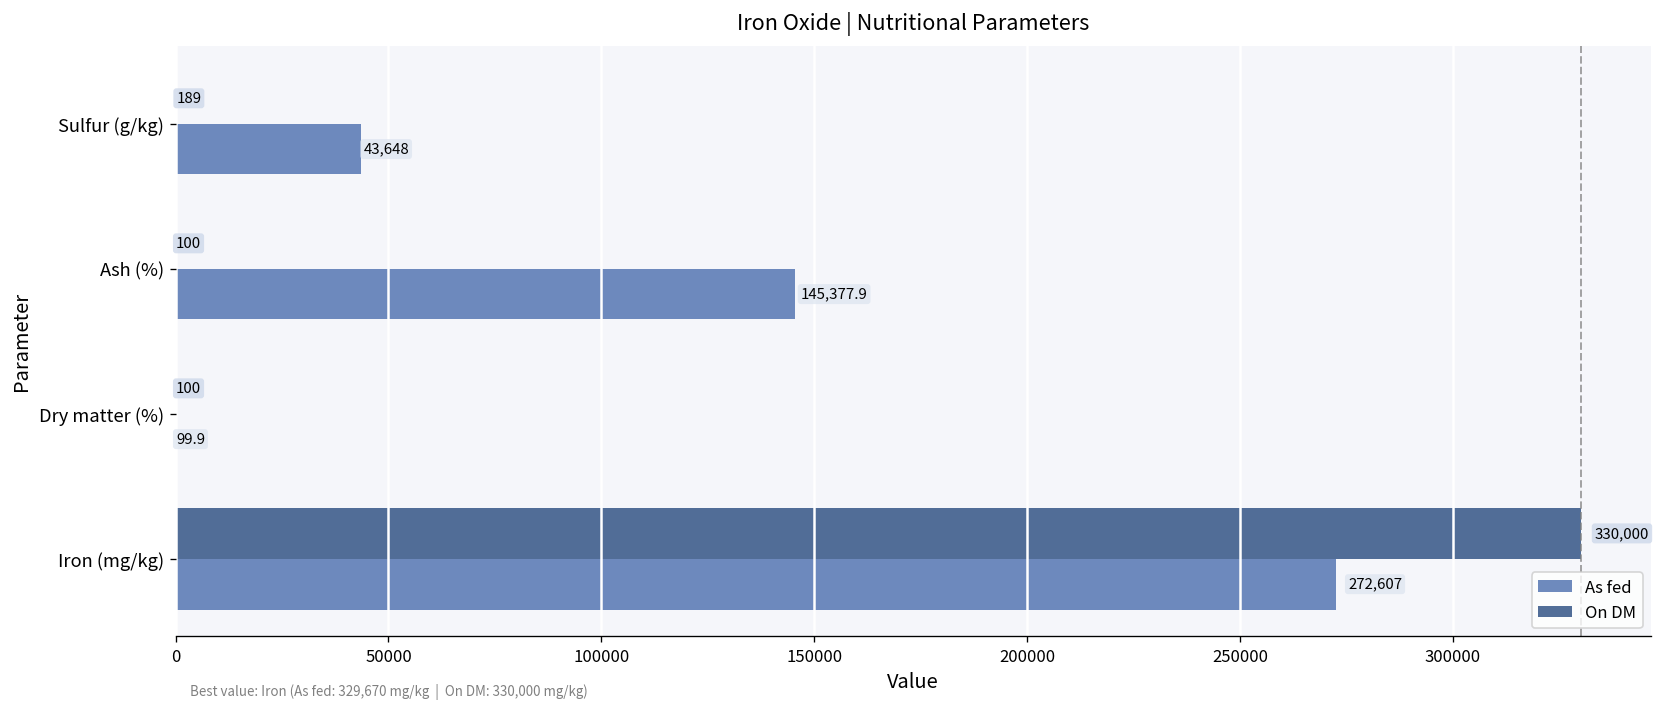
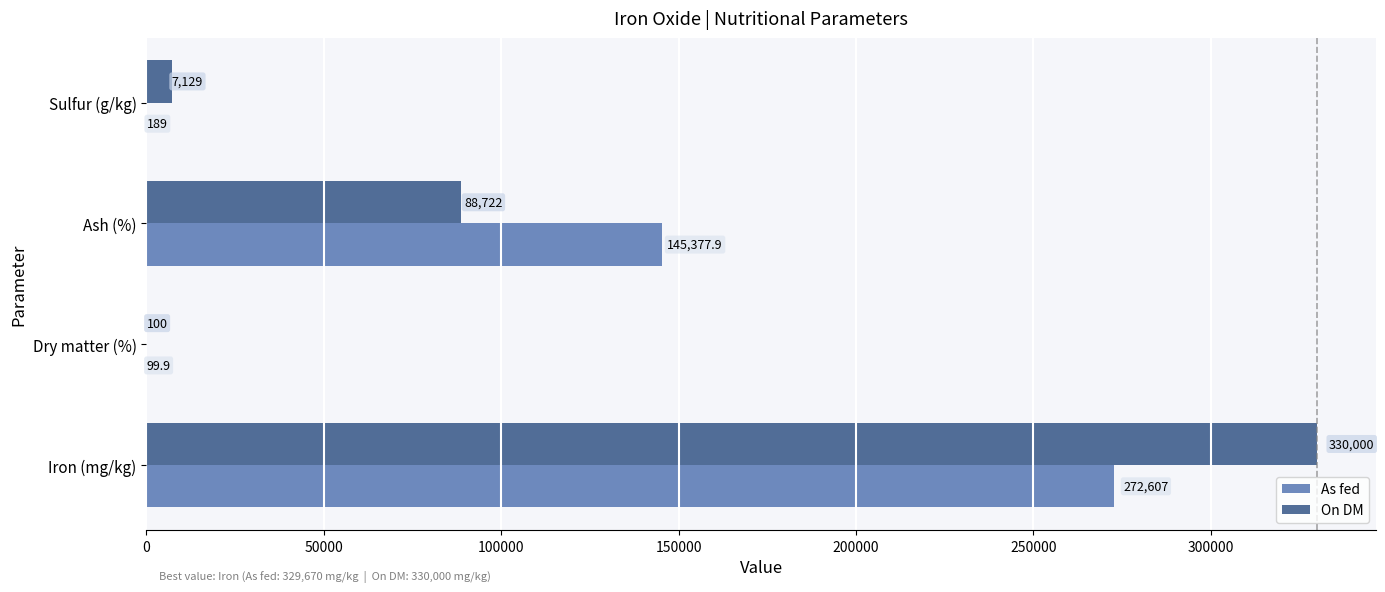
On DM, Sulfur (g/kg): 189 -> 7,129
As fed, Sulfur (g/kg): 43,648 -> 189
On DM, Ash (%): 100 -> 88,722
